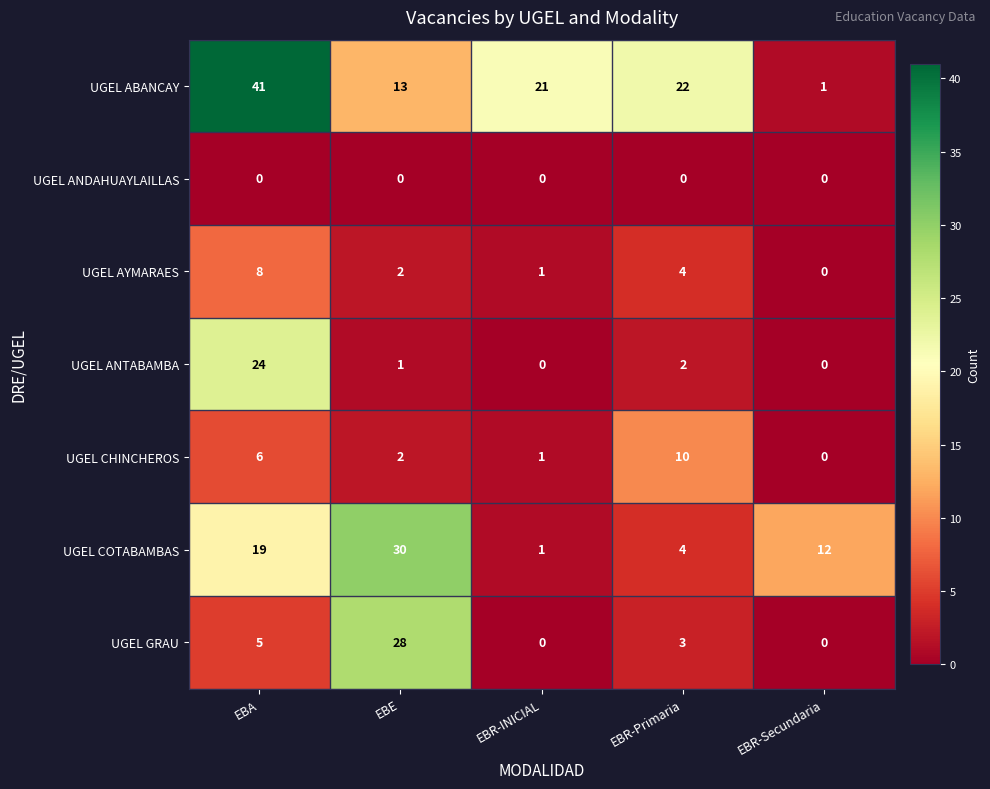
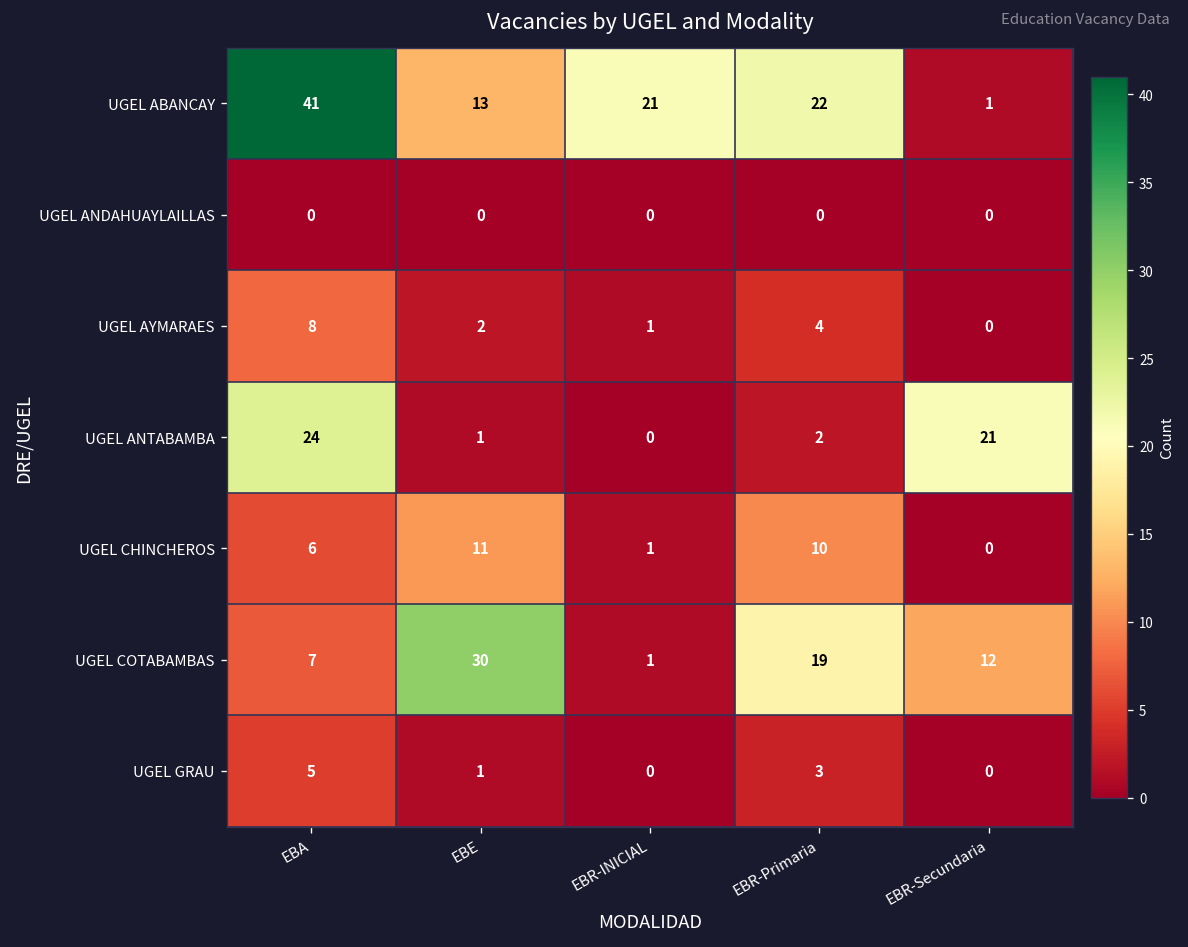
UGEL ANTABAMBA, EBR-Secundaria: 0 -> 21
UGEL CHINCHEROS, EBE: 2 -> 11
UGEL COTABAMBAS, EBA: 19 -> 7
UGEL COTABAMBAS, EBR-Primaria: 4 -> 19
UGEL GRAU, EBE: 28 -> 1
